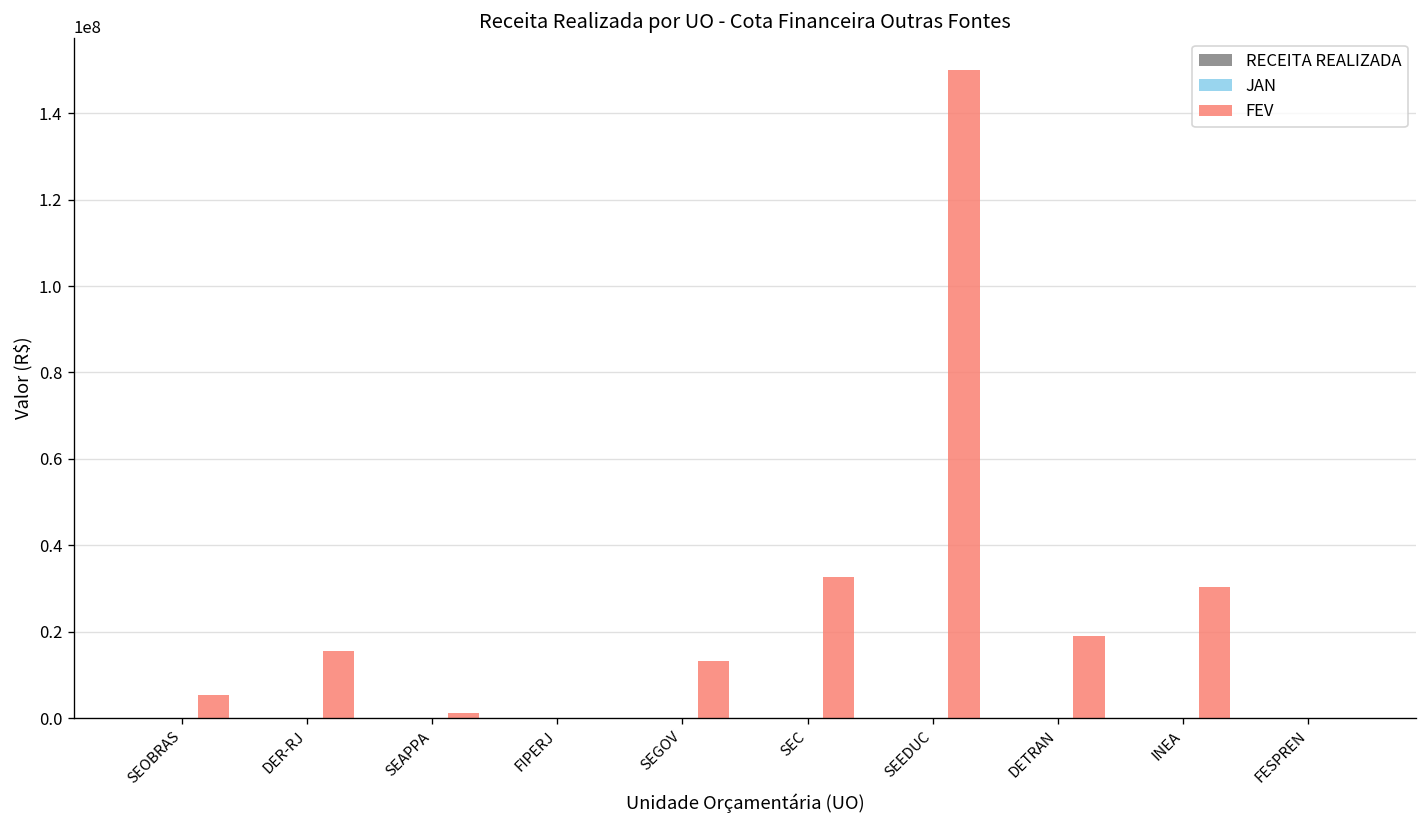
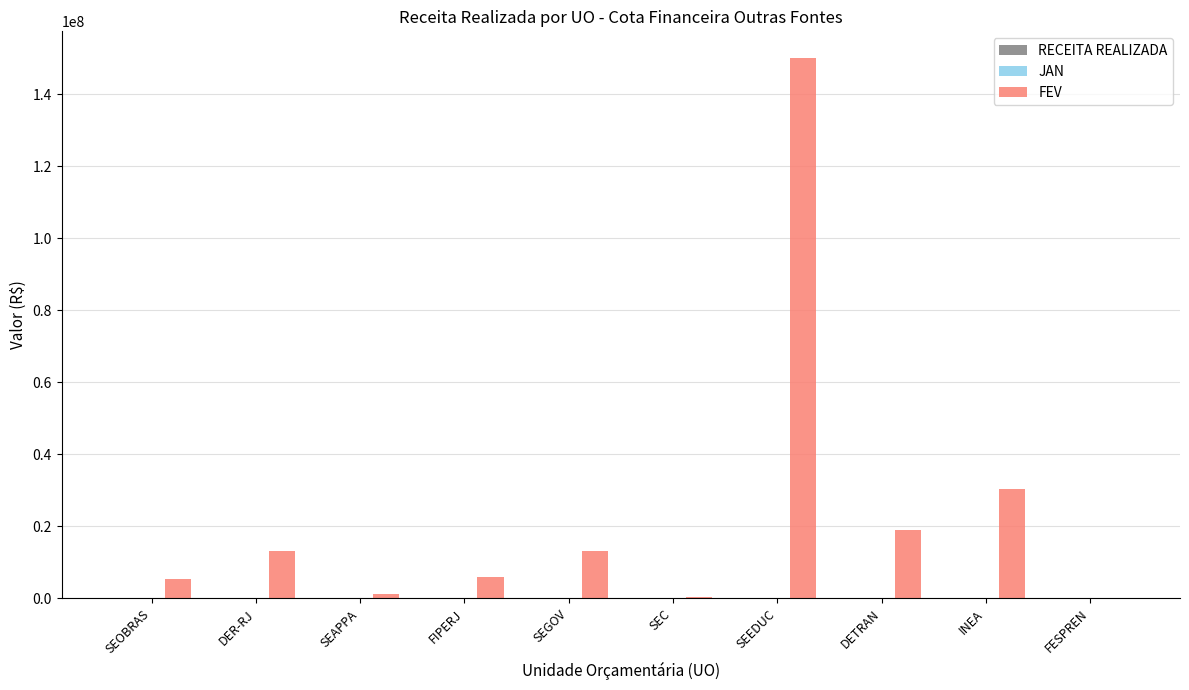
FEV, DER-RJ: 16000000 -> 13000000
FEV, FIPERJ: 0 -> 6000000
FEV, SEC: 33000000 -> 0
